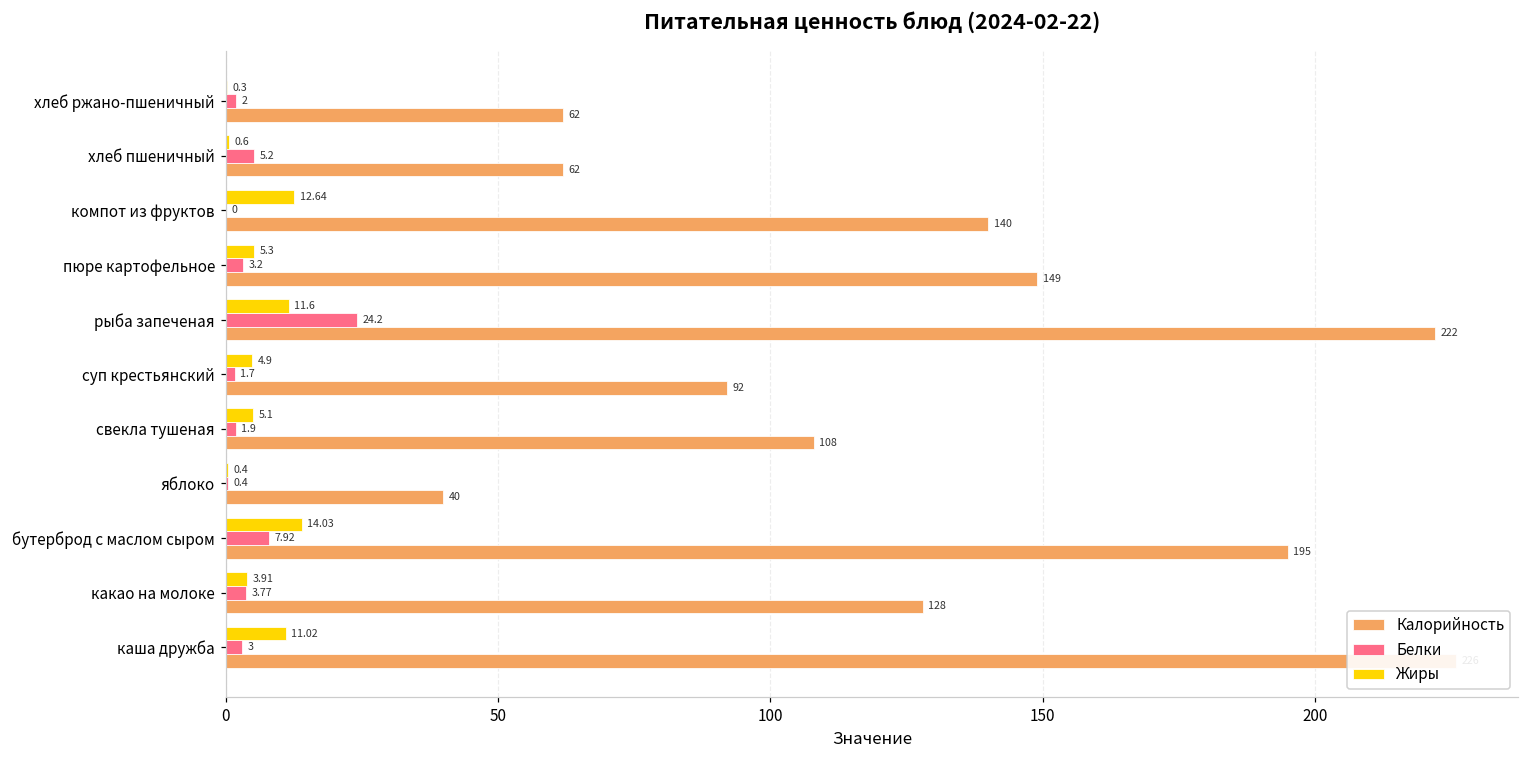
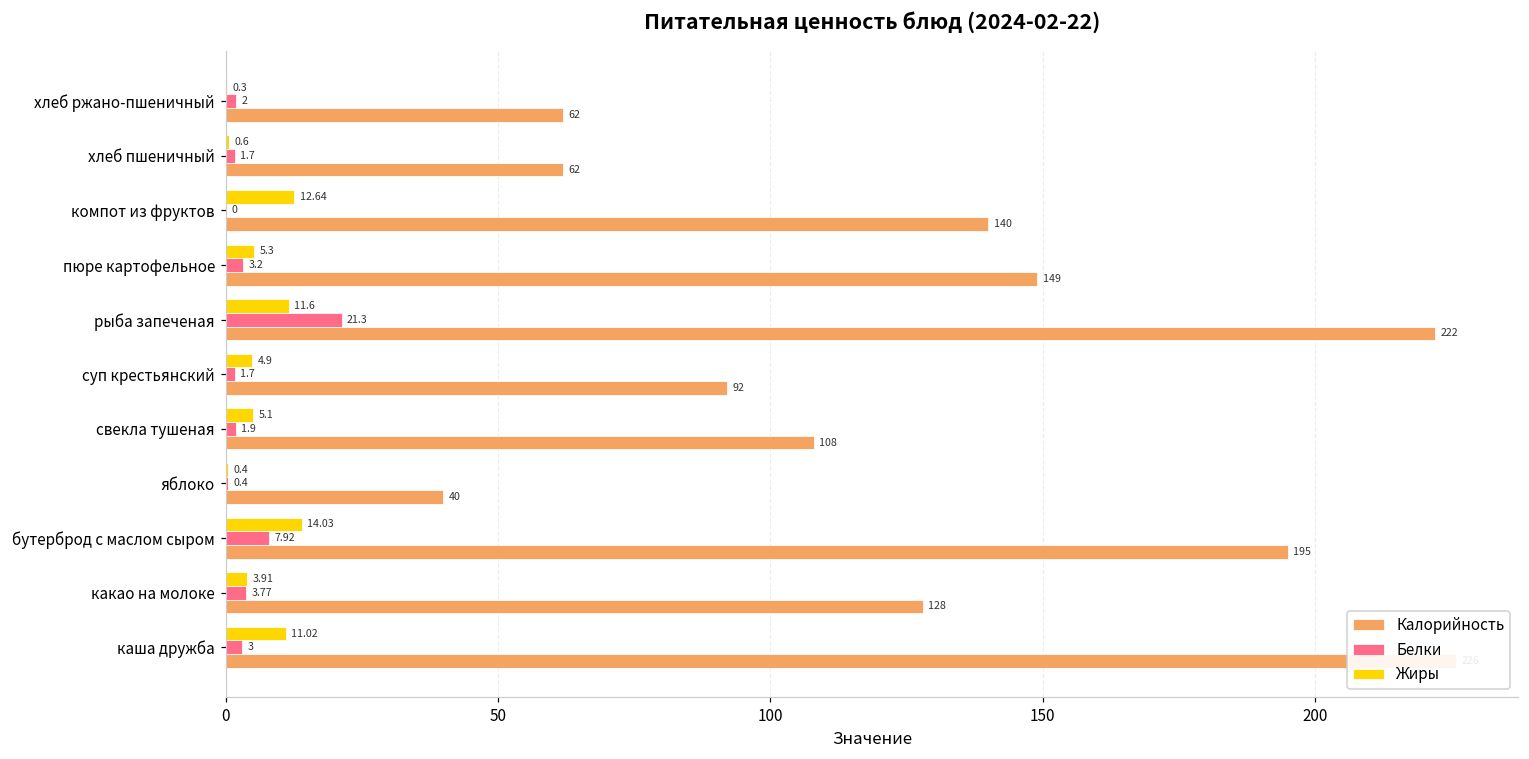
Белки, хлеб пшеничный: 5.2 -> 1.7
Белки, рыба запеченая: 24.2 -> 21.3
